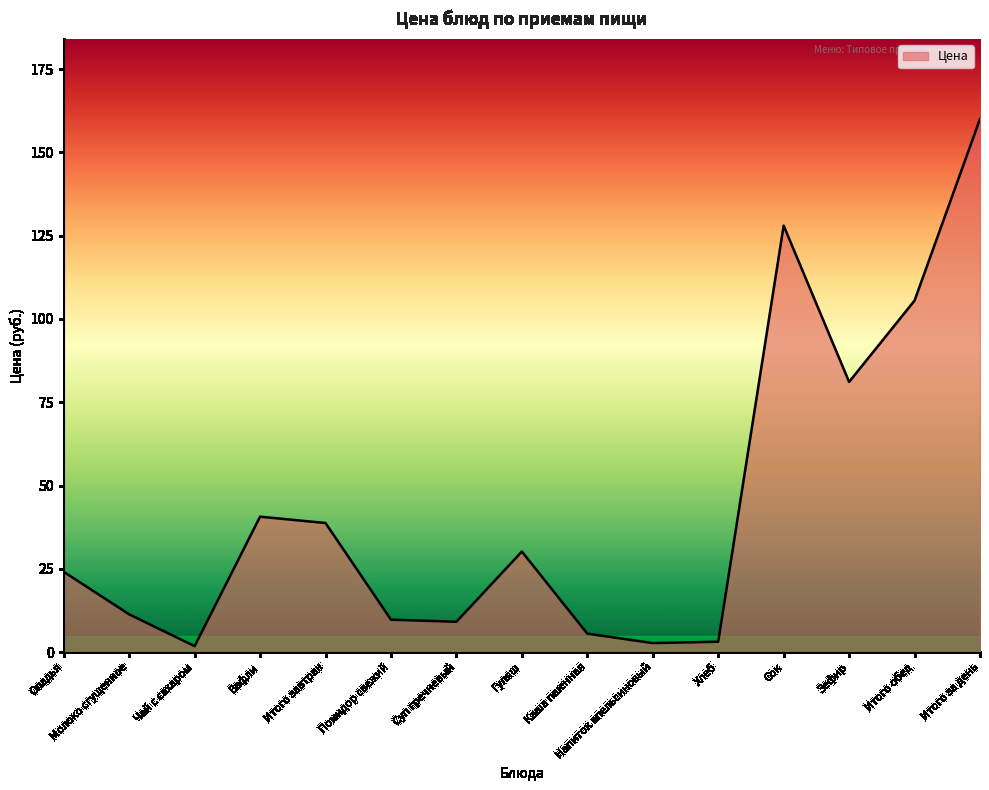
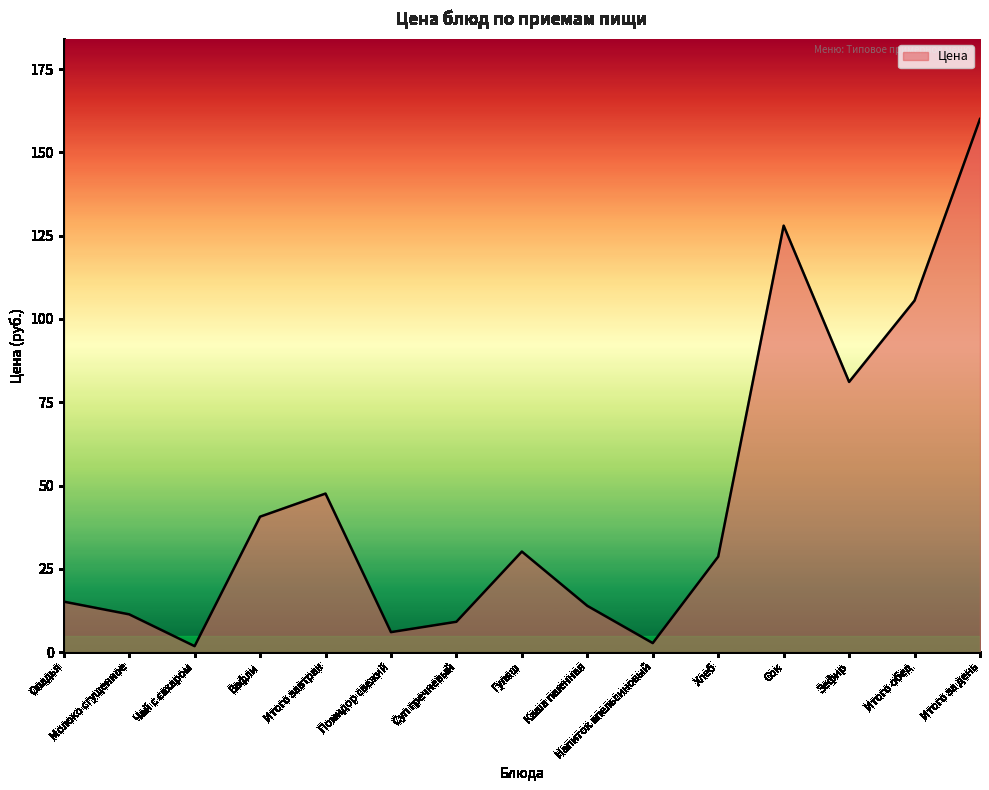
Оладья: 24 -> 15
Итого завтрак: 39 -> 48
Помидор свежий: 10 -> 6
Каша пшенная: 6 -> 14
Хлеб: 3 -> 29
